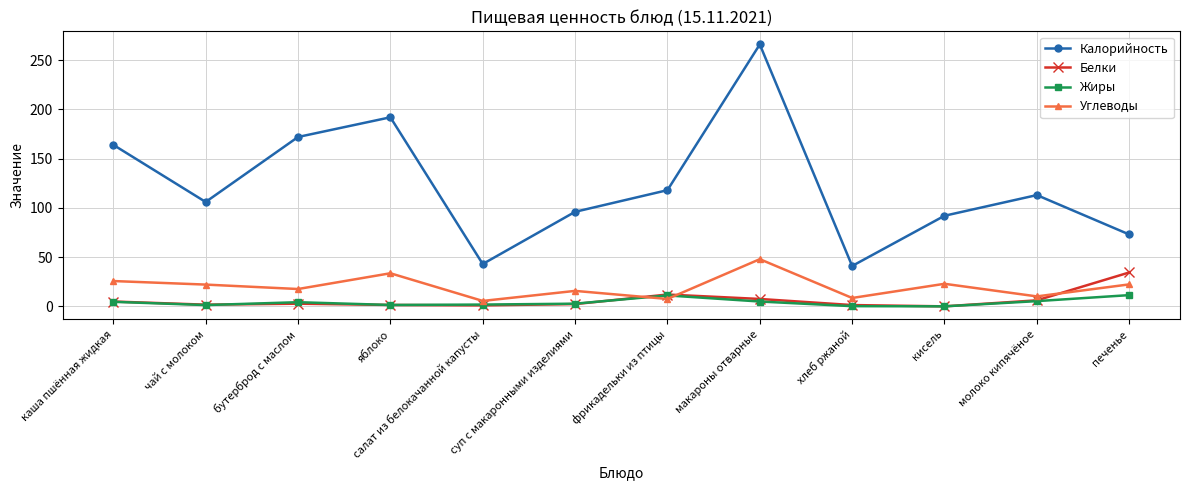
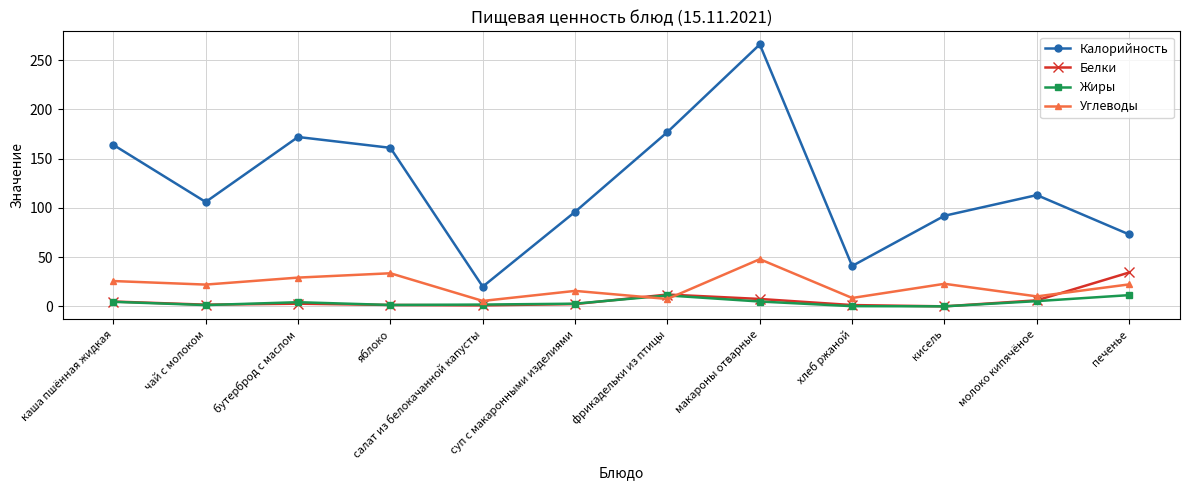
Углеводы, бутерброд с маслом: 20 -> 30
Калорийность, яблоко: 190 -> 160
Калорийность, салат из белокачанной капусты: 40 -> 20
Калорийность, фрикадельки из птицы: 120 -> 180
